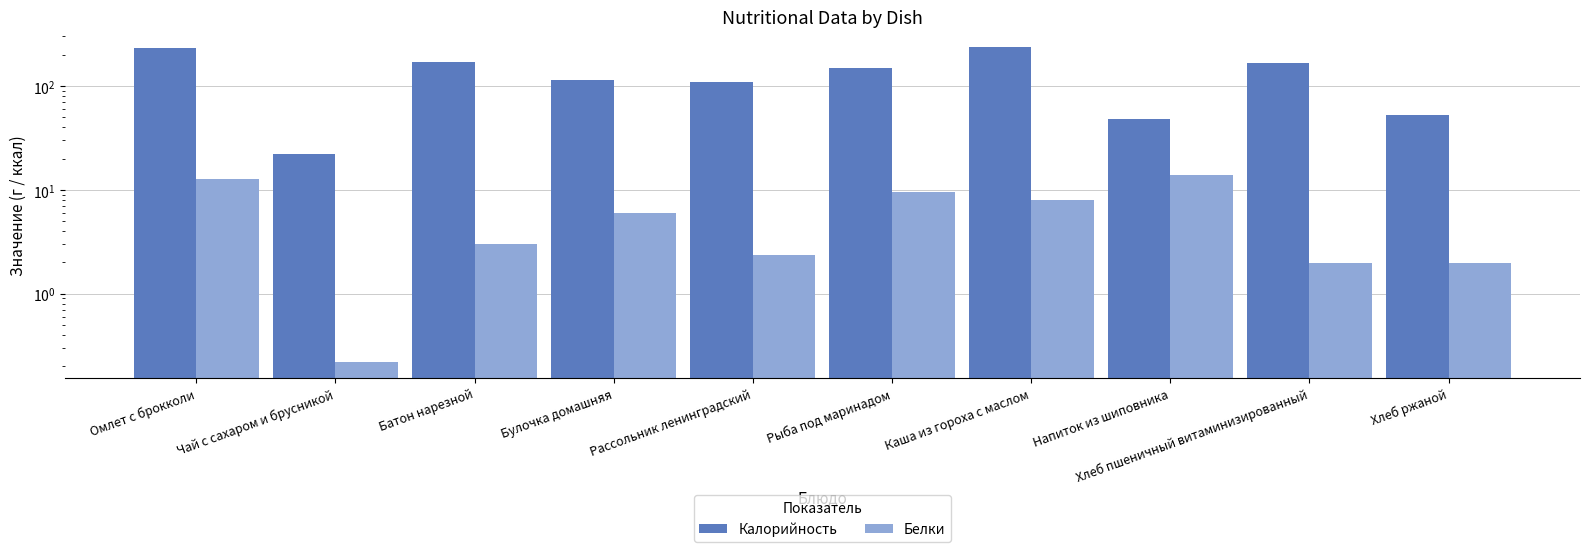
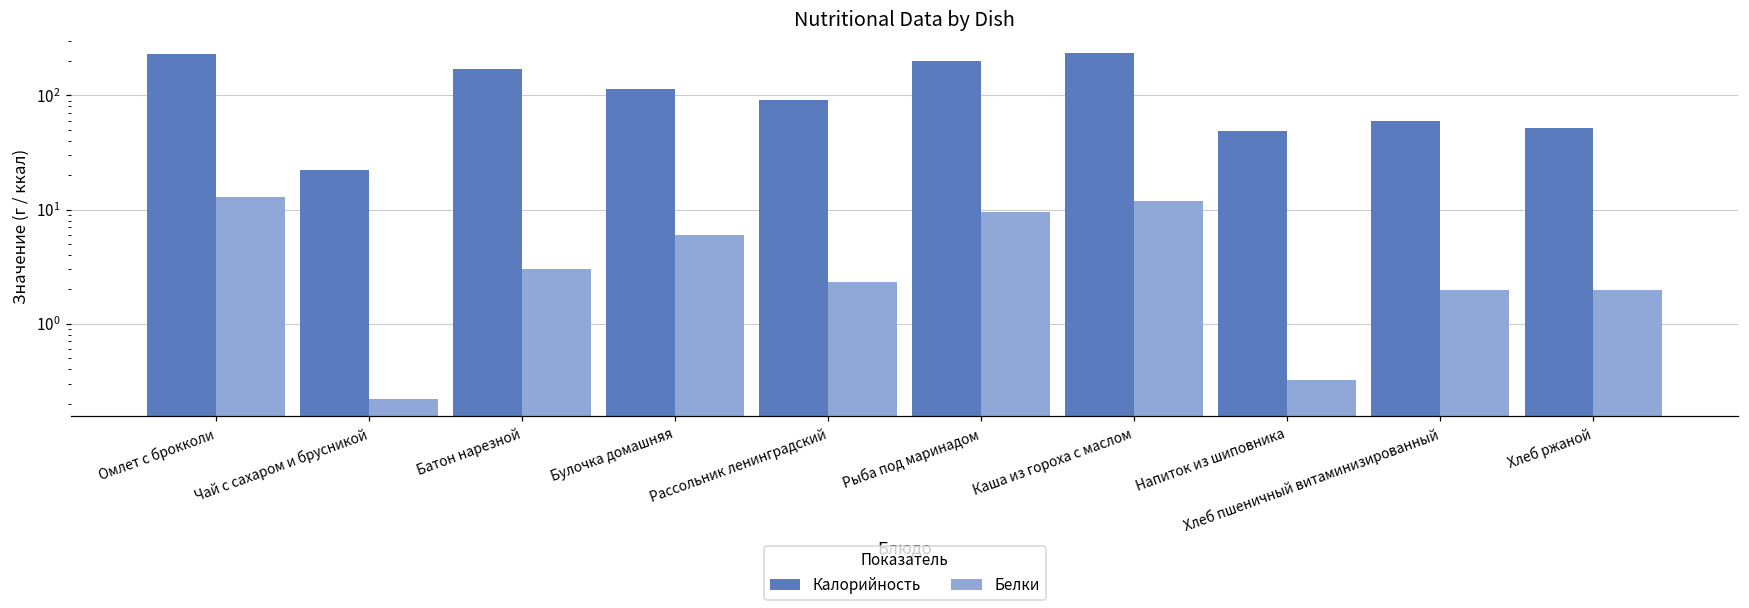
Калорийность, Рассольник ленинградский: 110 -> 90
Калорийность, Рыба под маринадом: 150 -> 200
Белки, Каша из гороха с маслом: 8 -> 12
Белки, Напиток из шиповника: 14 -> 0.32
Калорийность, Хлеб пшеничный витаминизированный: 170 -> 60
